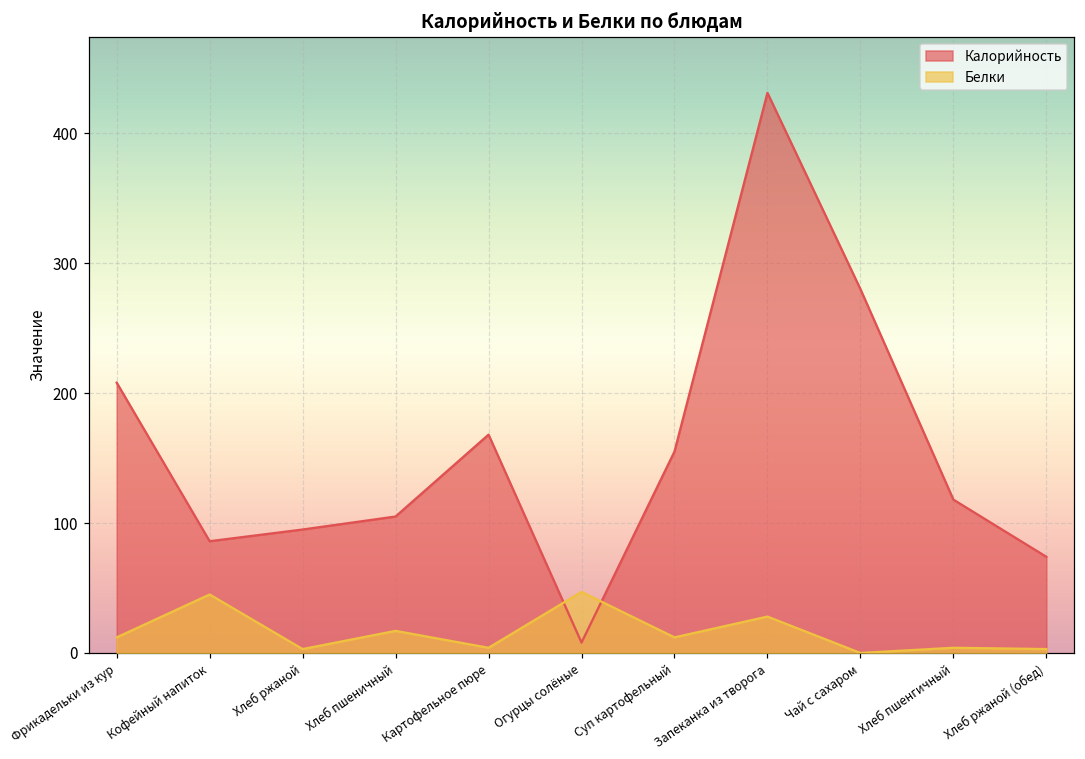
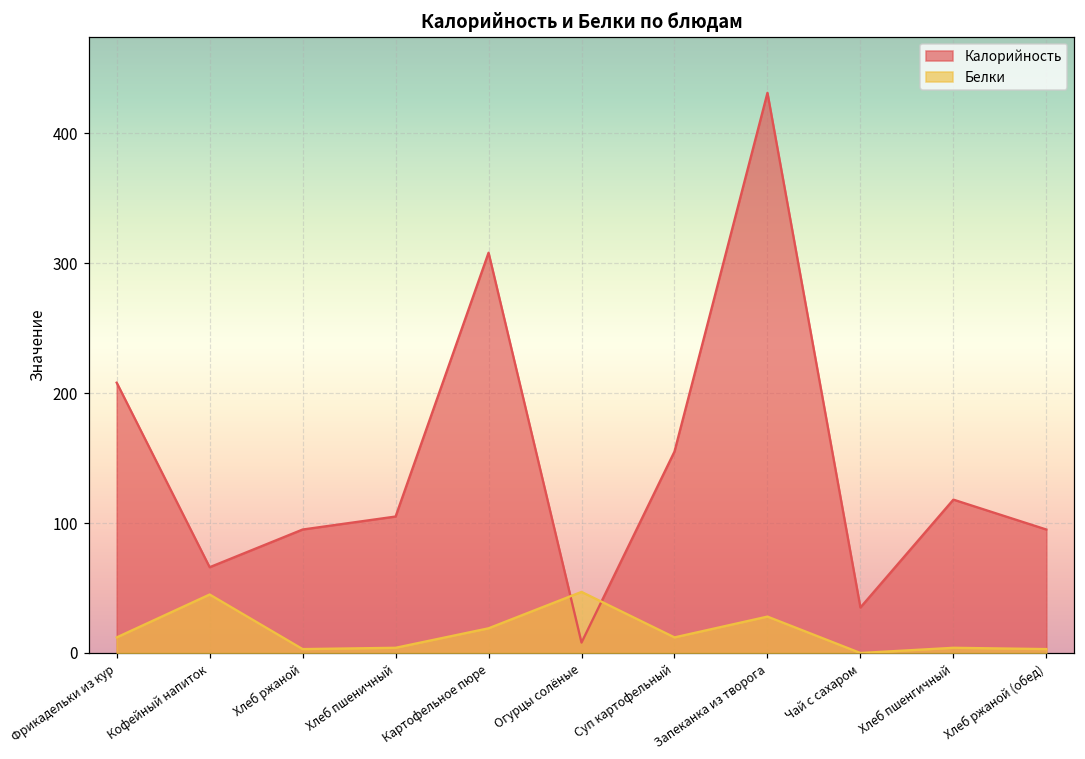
Калорийность, Кофейный напиток: 86 -> 66
Белки, Хлеб пшеничный: 17 -> 4
Калорийность, Картофельное пюре: 168 -> 308
Белки, Картофельное пюре: 4 -> 19
Калорийность, Чай с сахаром: 280 -> 35
Калорийность, Хлеб ржаной (обед): 74 -> 95
